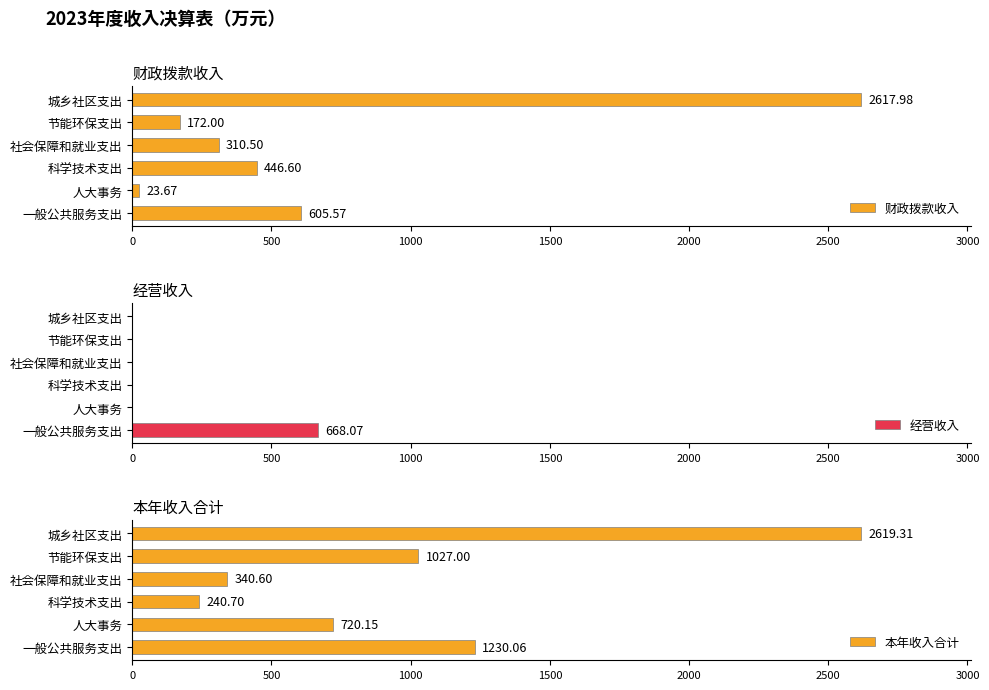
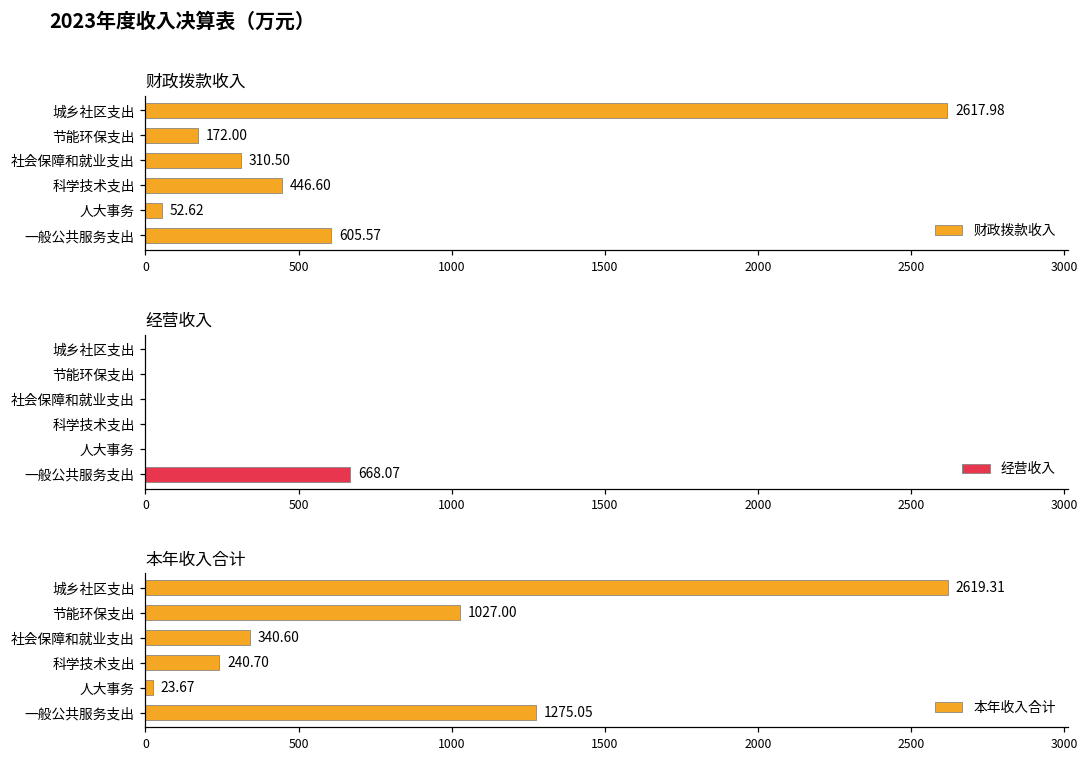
财政拨款收入, 人大事务: 23.67 -> 52.62
本年收入合计, 人大事务: 720.15 -> 23.67
本年收入合计, 一般公共服务支出: 1230.06 -> 1275.05
